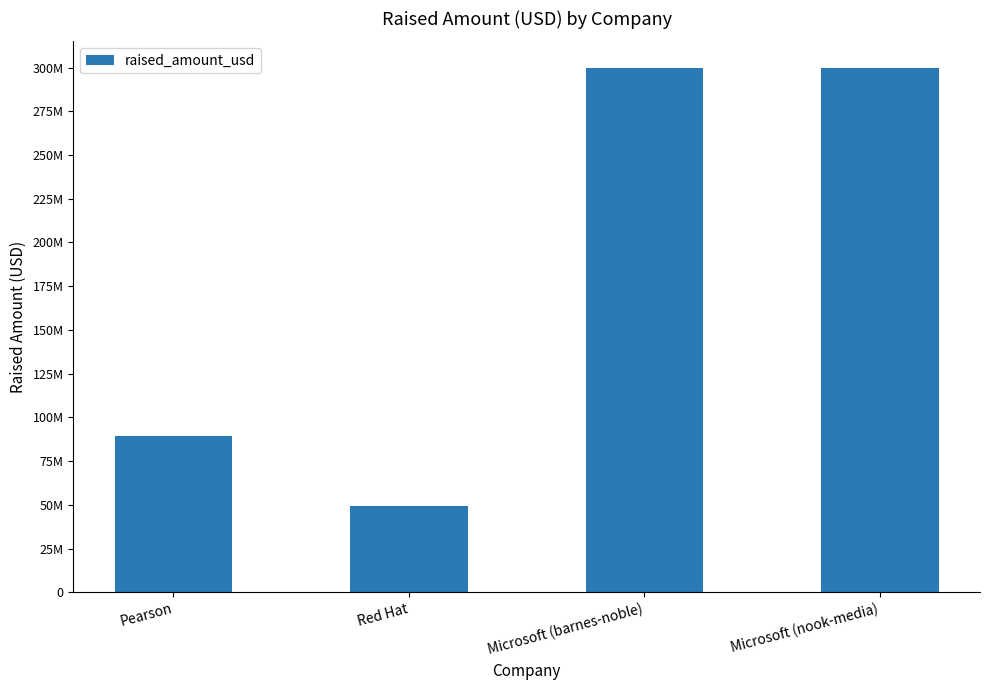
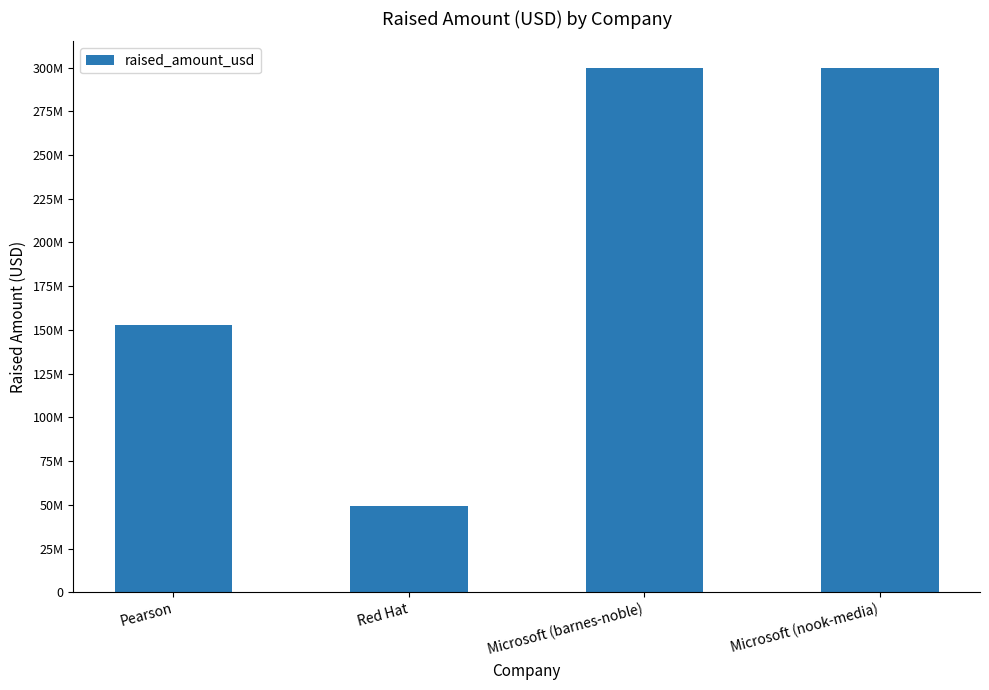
Pearson: 90000000 -> 153000000
